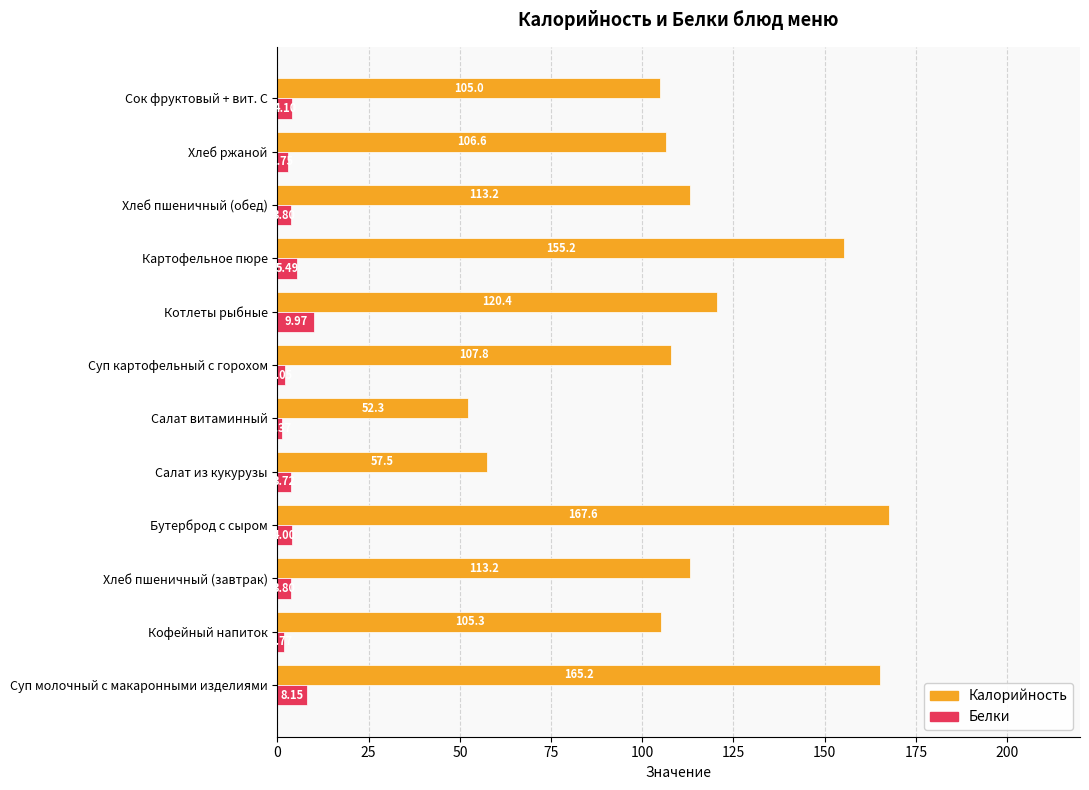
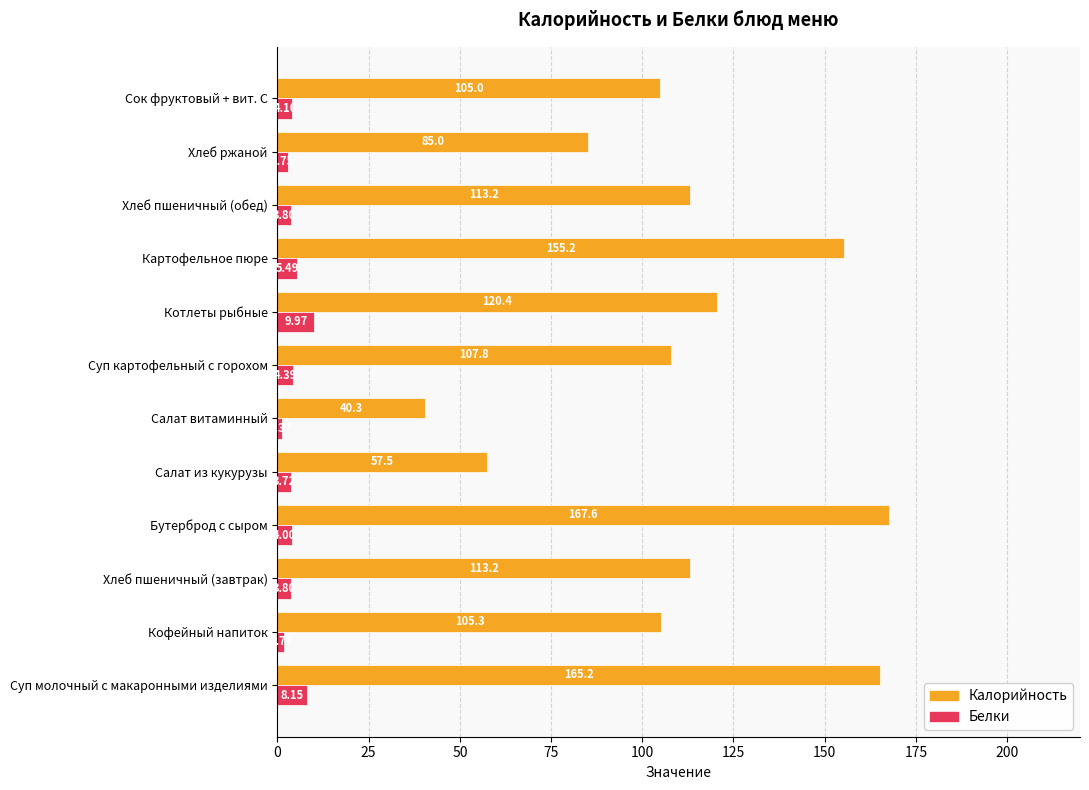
Калорийность, Хлеб ржаной: 106.6 -> 85.0
Белки, Суп картофельный с горохом: 2 -> 4
Калорийность, Салат витаминный: 52.3 -> 40.3
